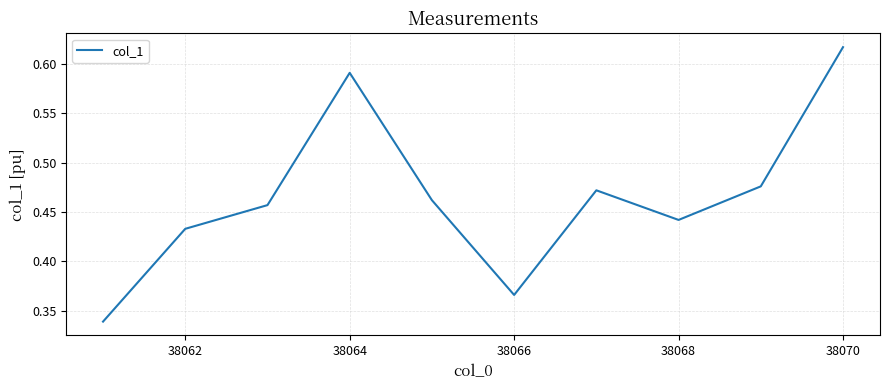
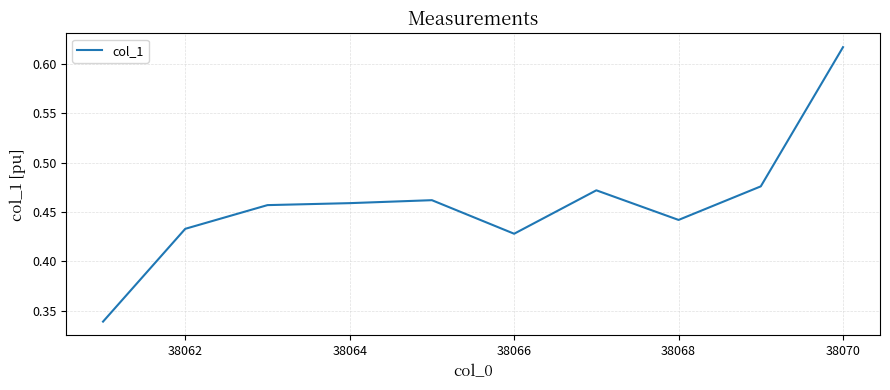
38064: 0.59 -> 0.46
38066: 0.37 -> 0.43
